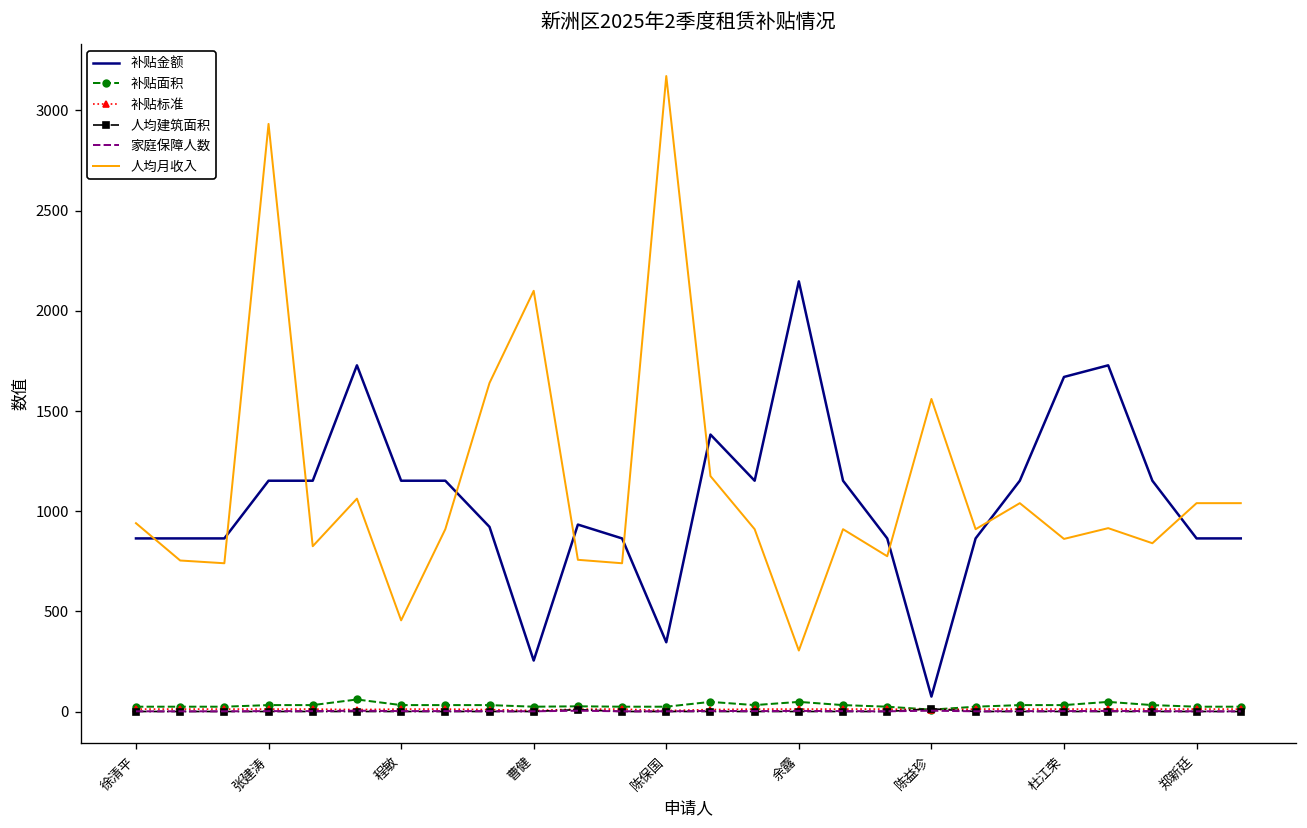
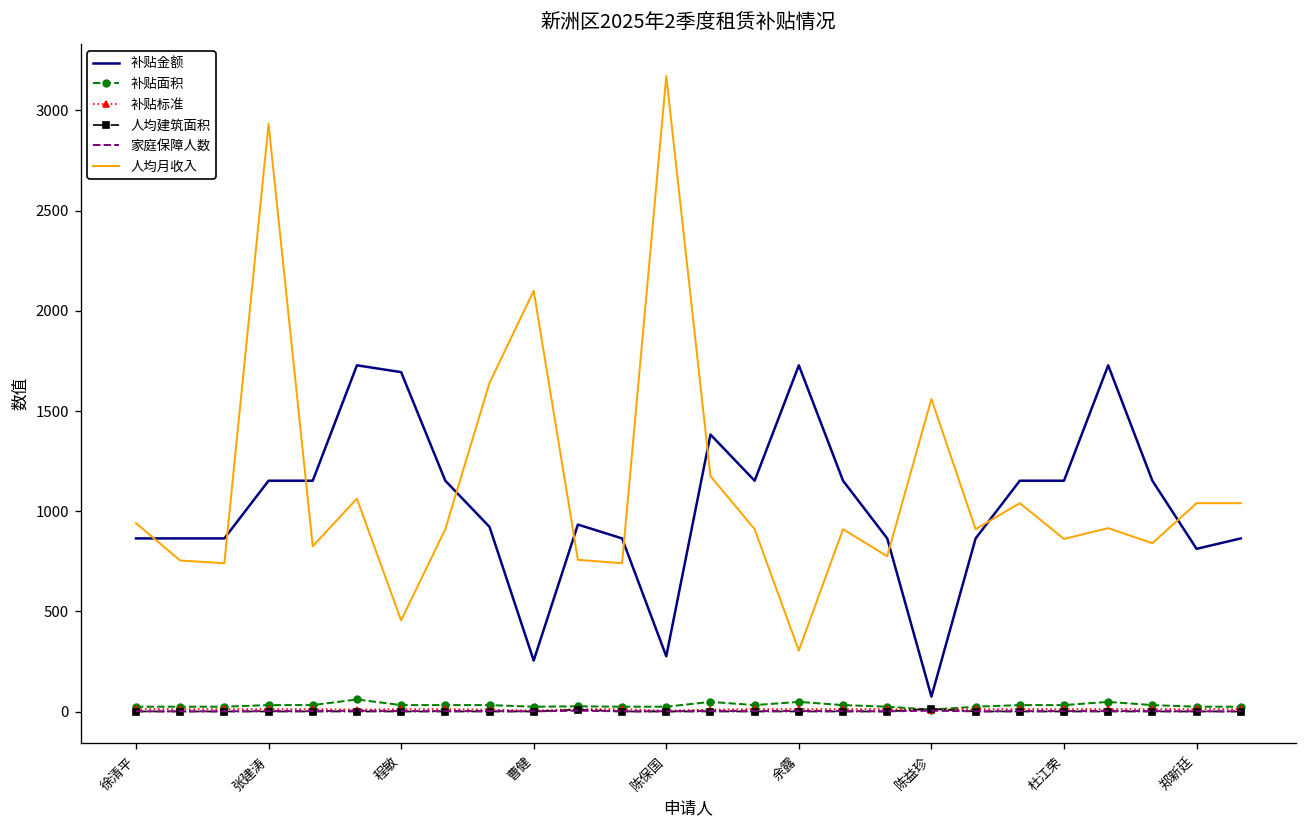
补贴金额, 程敏: 1150 -> 1690
补贴金额, 陈保国: 350 -> 280
补贴金额, 余露: 2150 -> 1730
补贴金额, 杜江荣: 1670 -> 1150
补贴金额, 郑新廷: 860 -> 810
